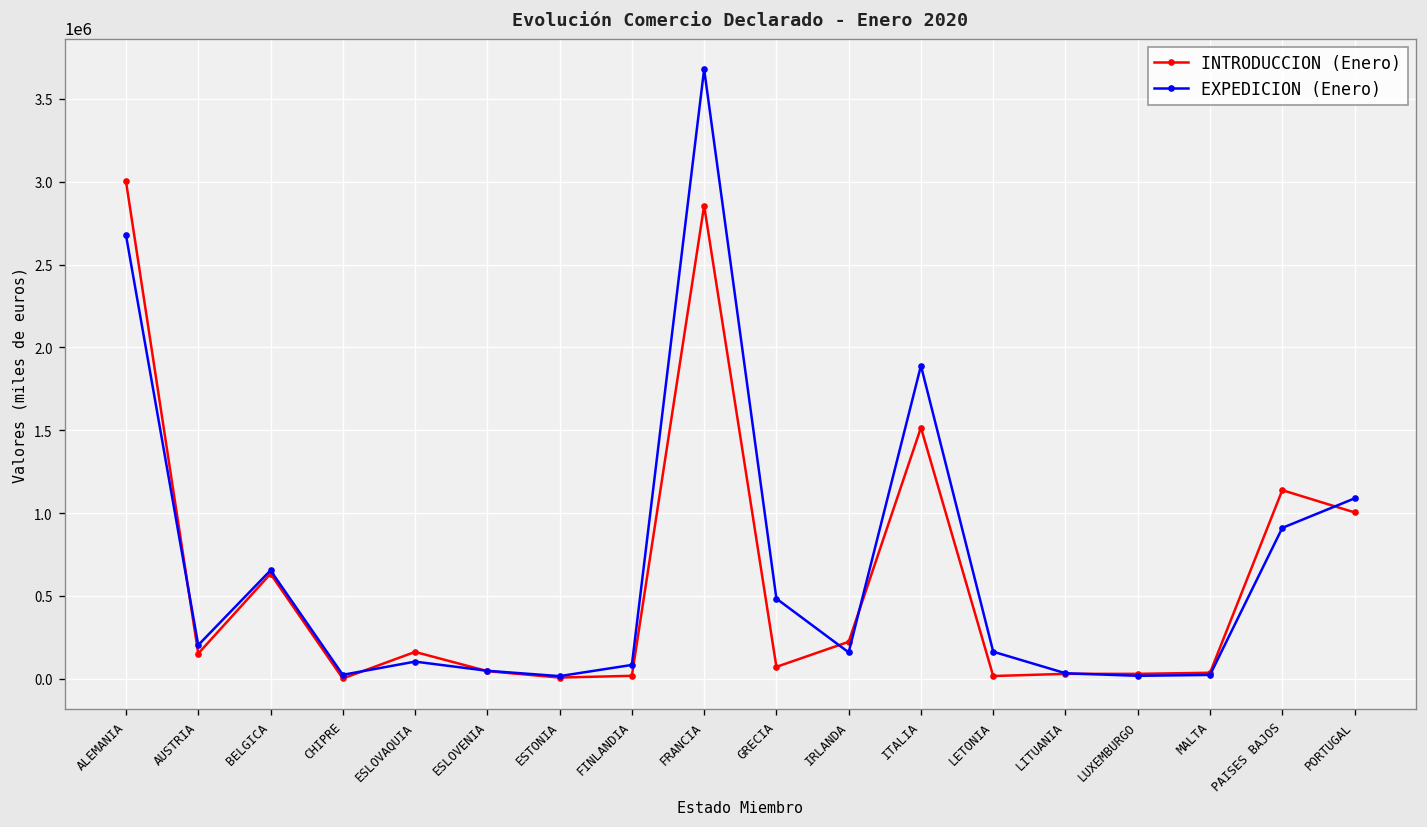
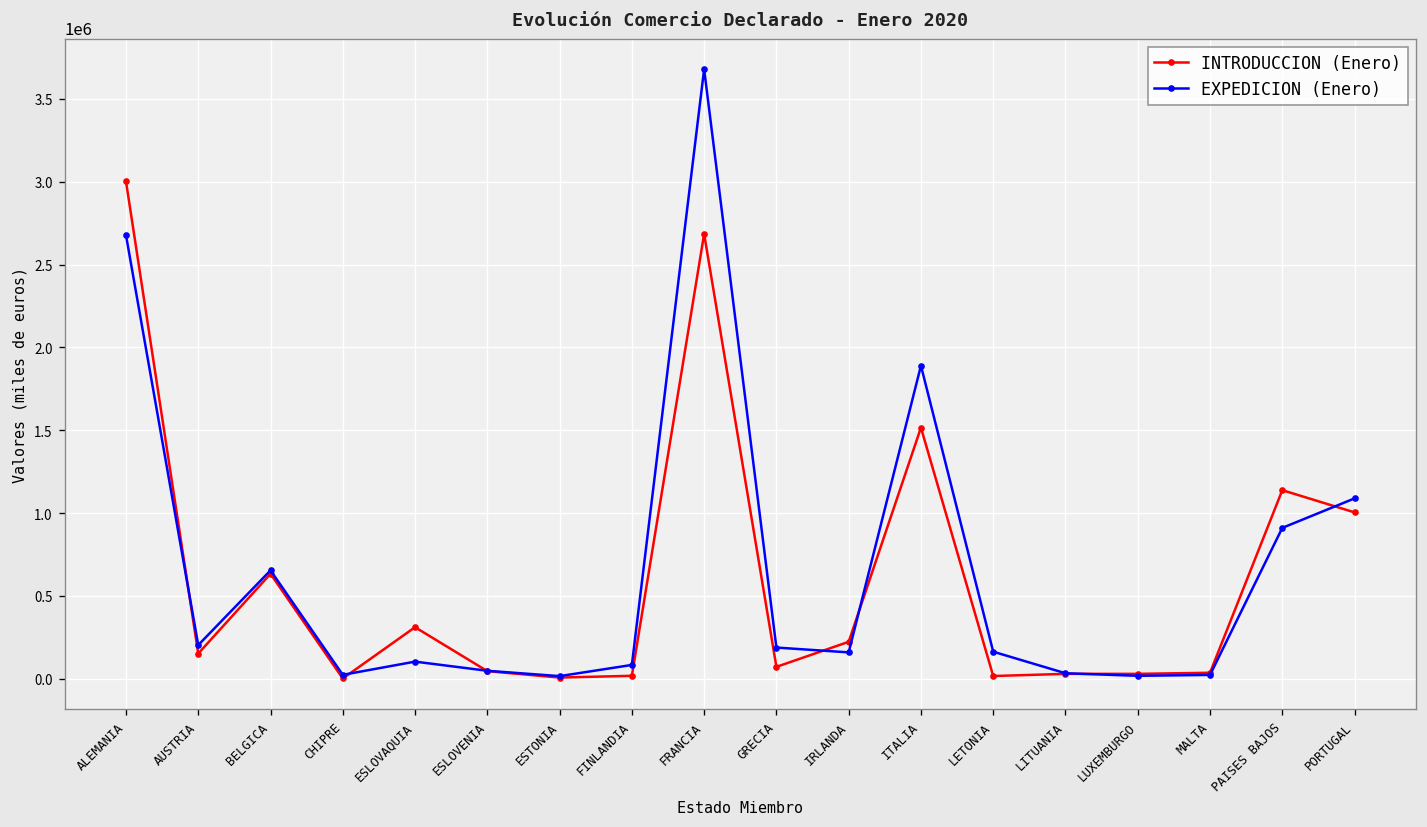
INTRODUCCION (Enero), ESLOVAQUIA: 160000 -> 310000
INTRODUCCION (Enero), FRANCIA: 2860000 -> 2680000
EXPEDICION (Enero), GRECIA: 480000 -> 190000
